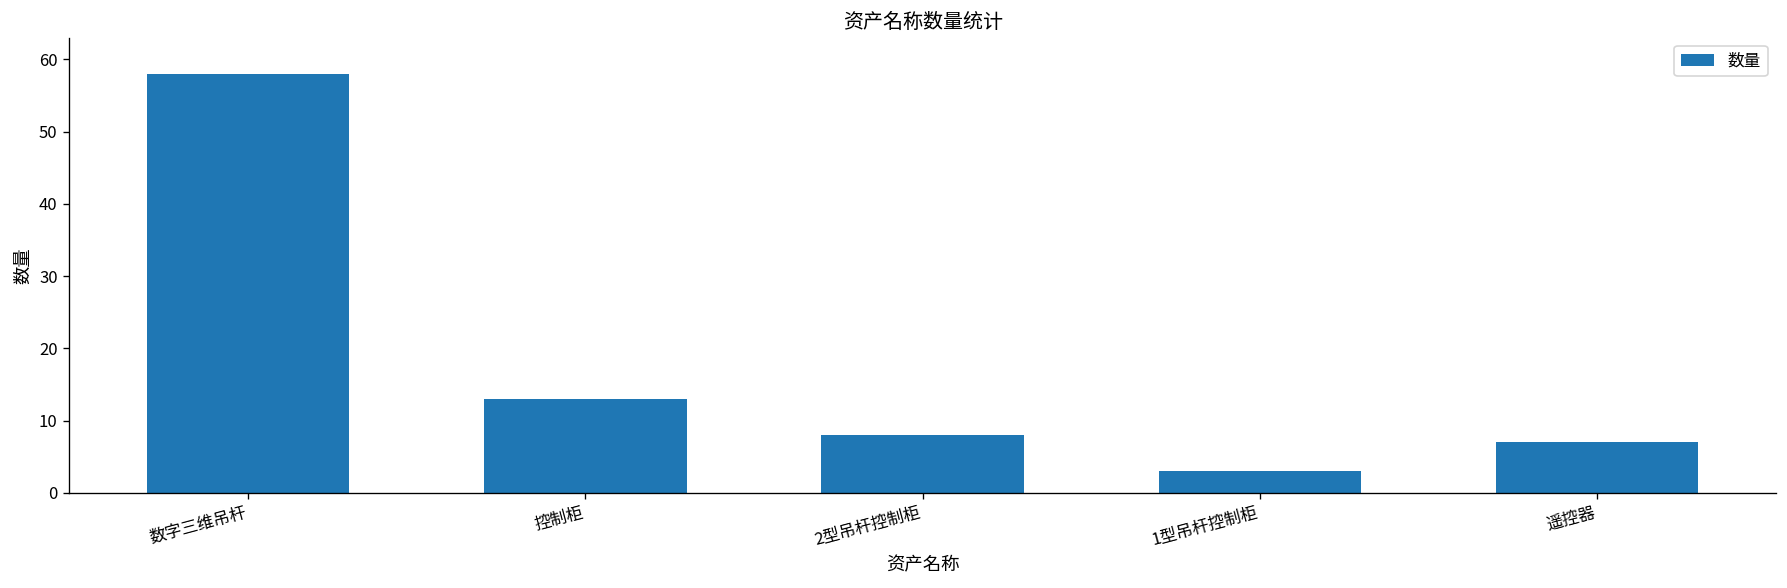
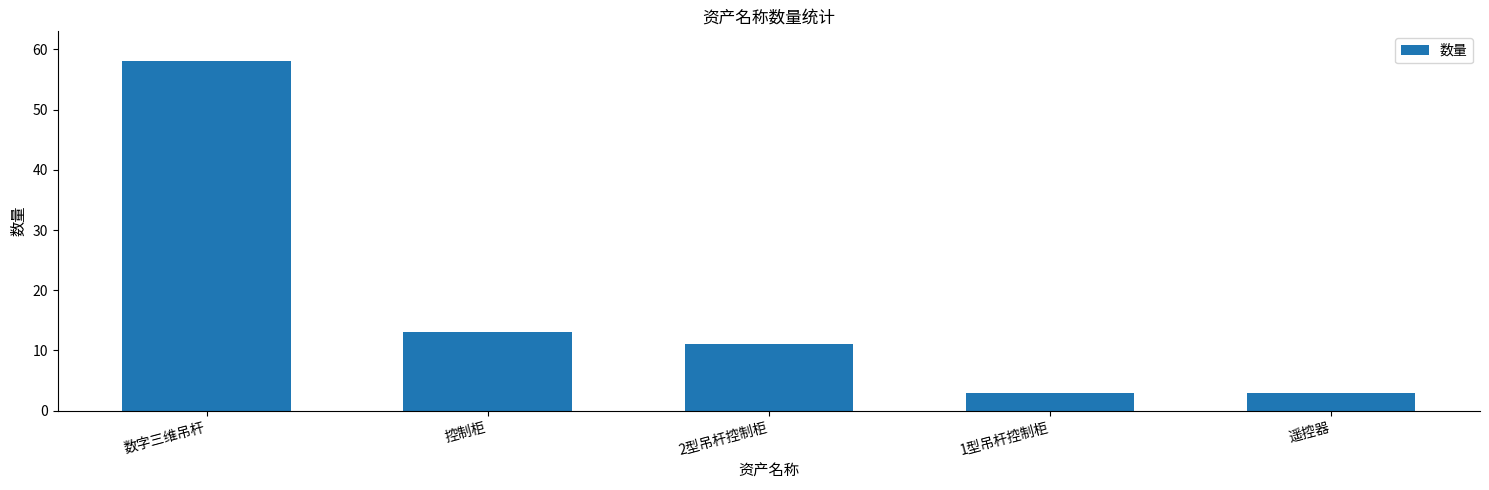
2型吊杆控制柜: 8 -> 11
遥控器: 7 -> 3
